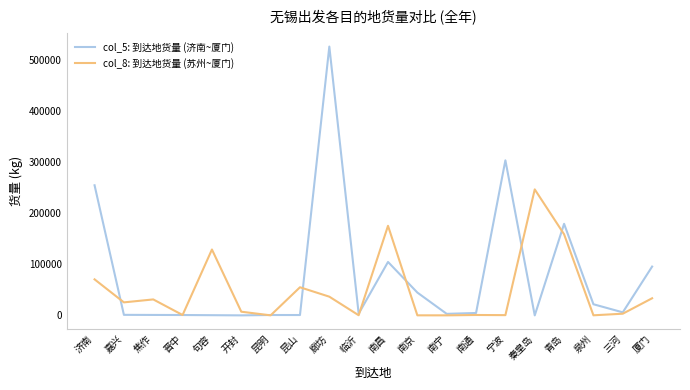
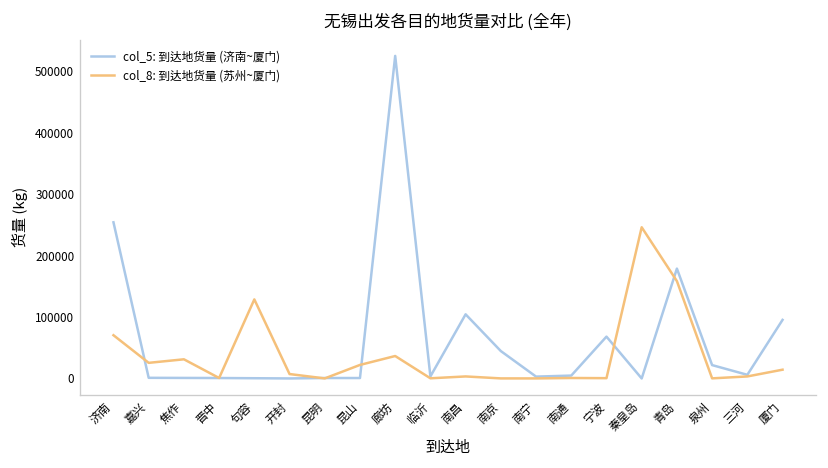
col_8: 到达地货量 (苏州~厦门), 昆山: 50000 -> 20000
col_8: 到达地货量 (苏州~厦门), 南昌: 180000 -> 0
col_5: 到达地货量 (济南~厦门), 宁波: 300000 -> 70000
col_8: 到达地货量 (苏州~厦门), 厦门: 30000 -> 10000
